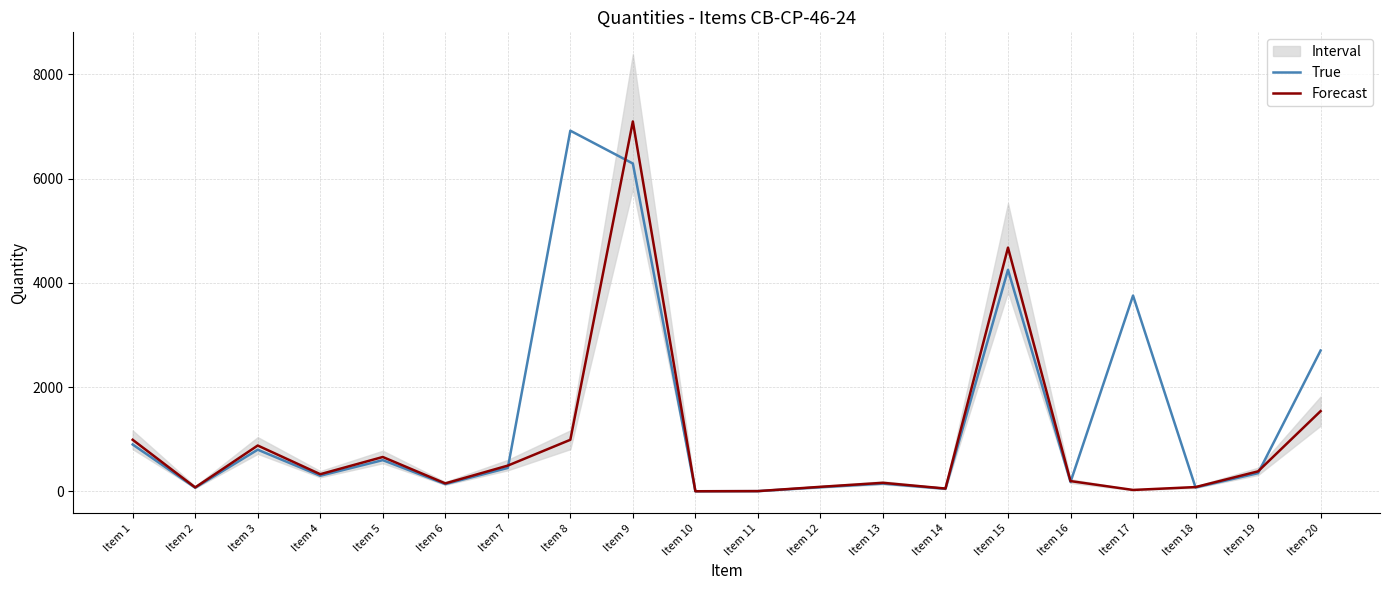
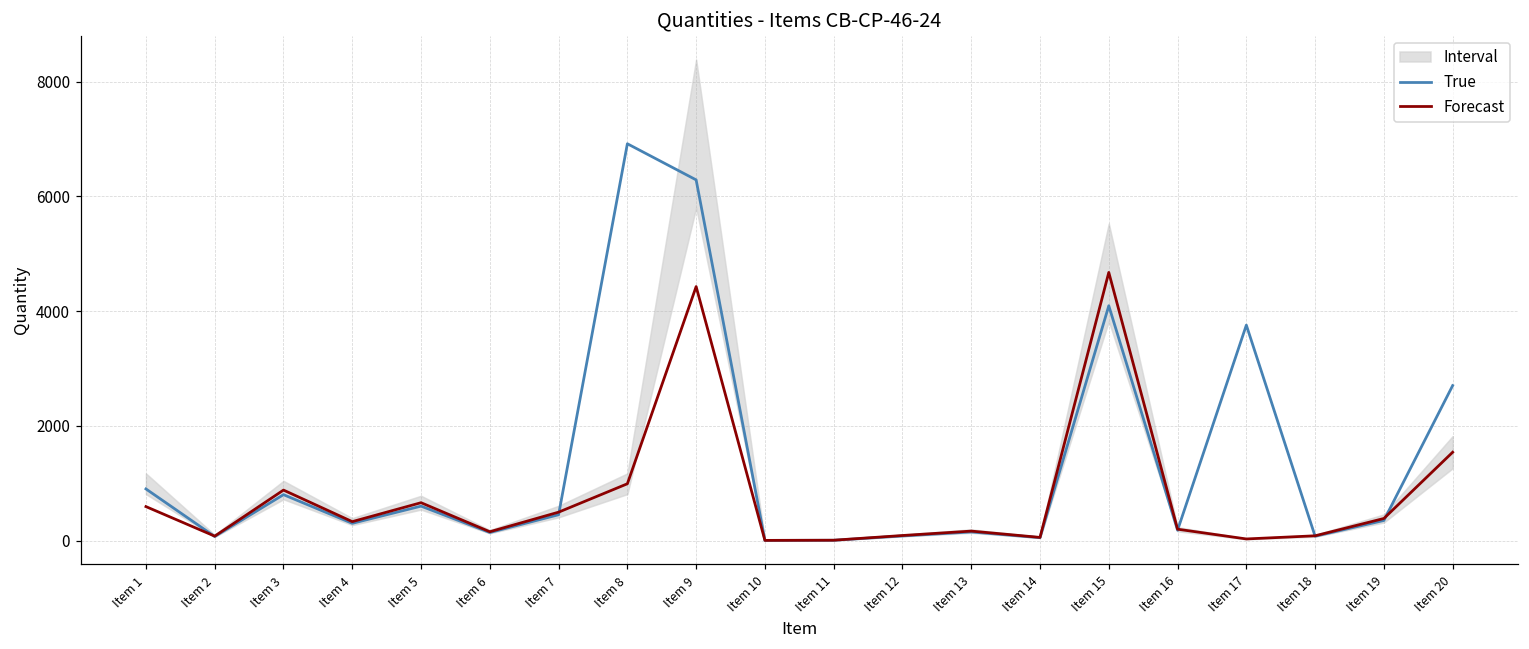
Forecast, Item 1: 1000 -> 600
Forecast, Item 9: 7100 -> 4400
True, Item 15: 4300 -> 4100
